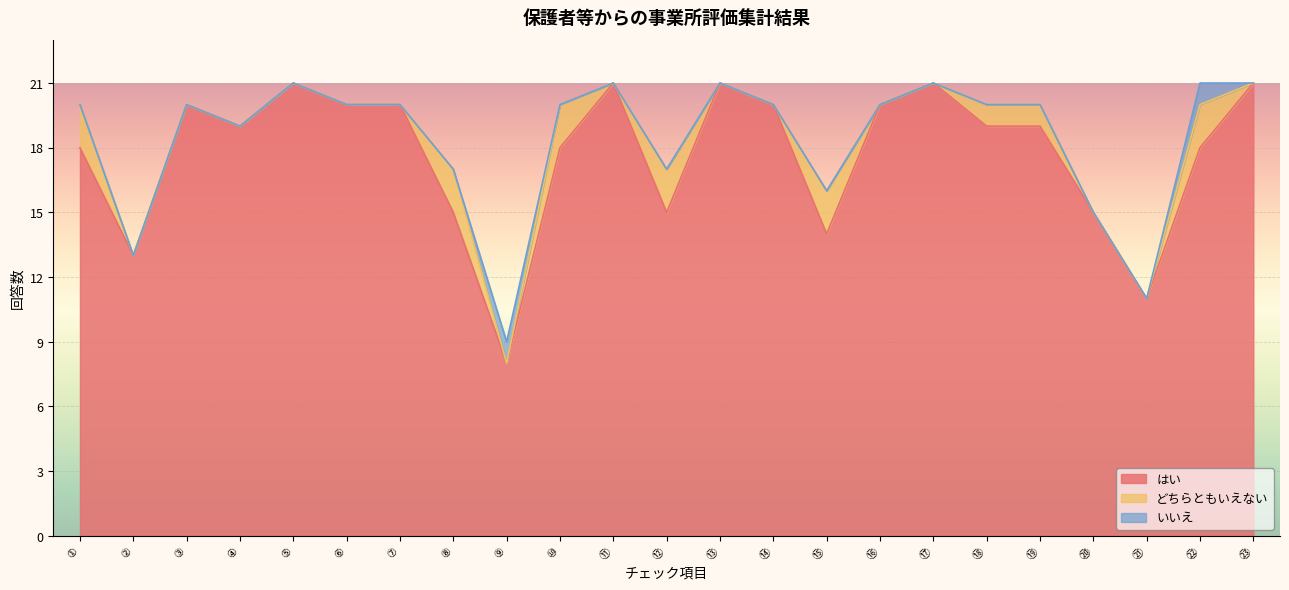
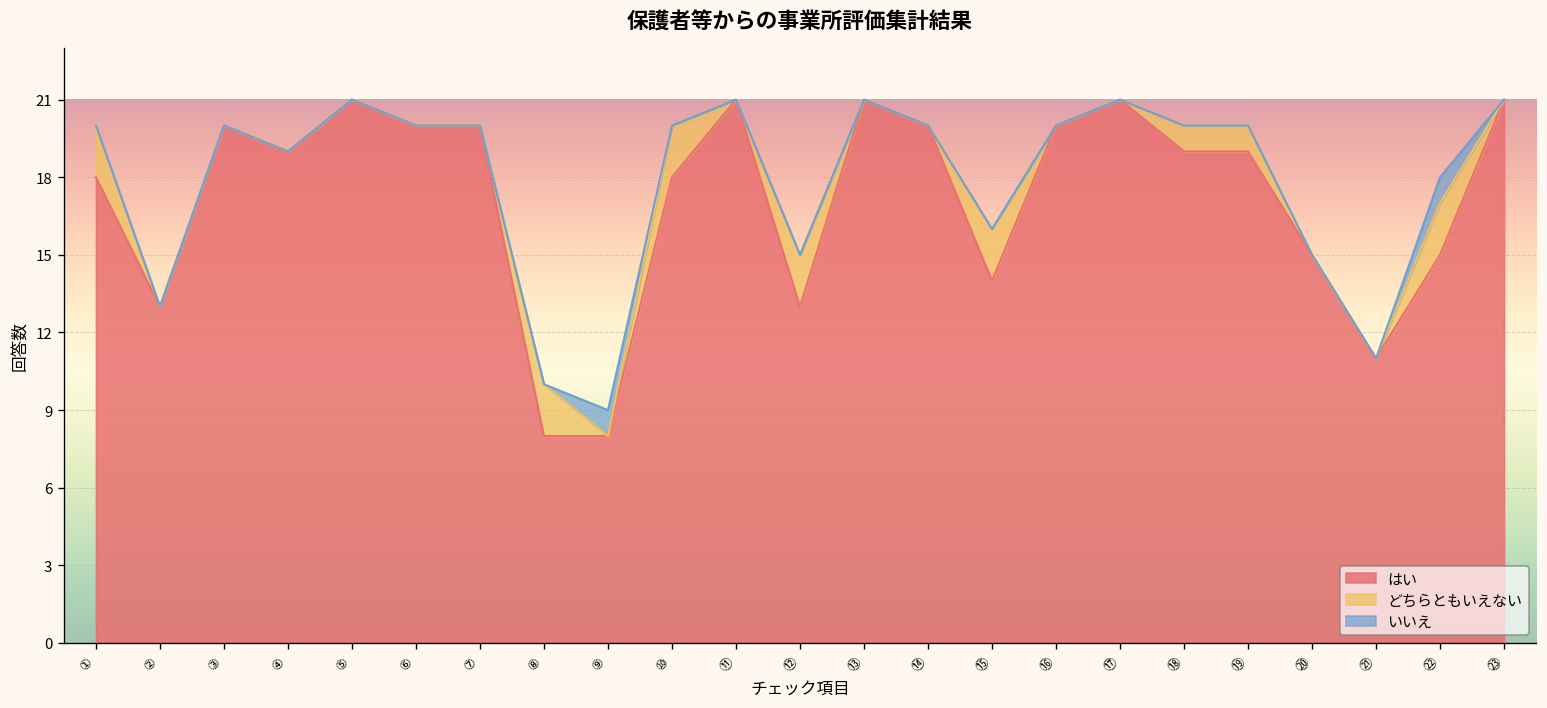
はい, ⑧: 15 -> 8
はい, ⑫: 15 -> 13
はい, ㉒: 18 -> 15
